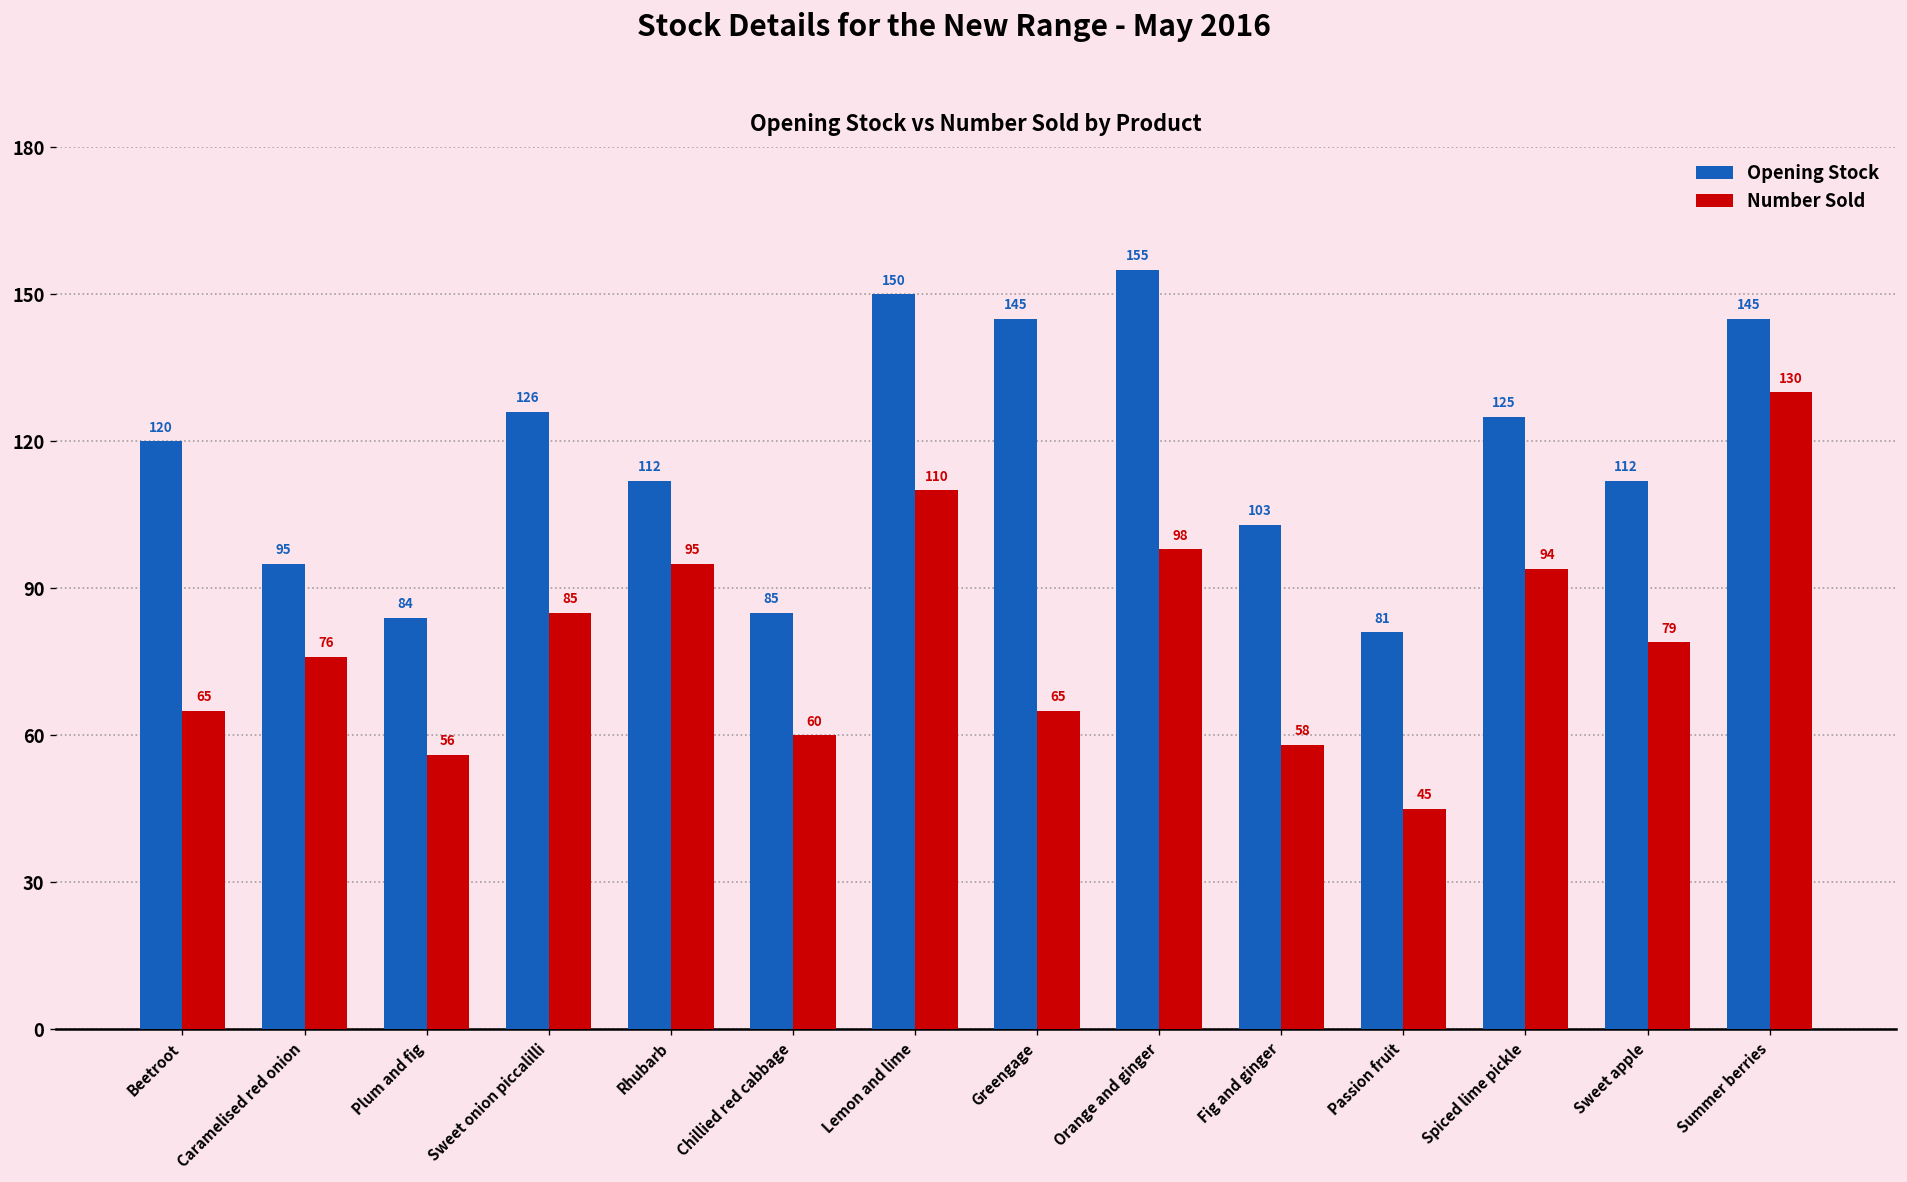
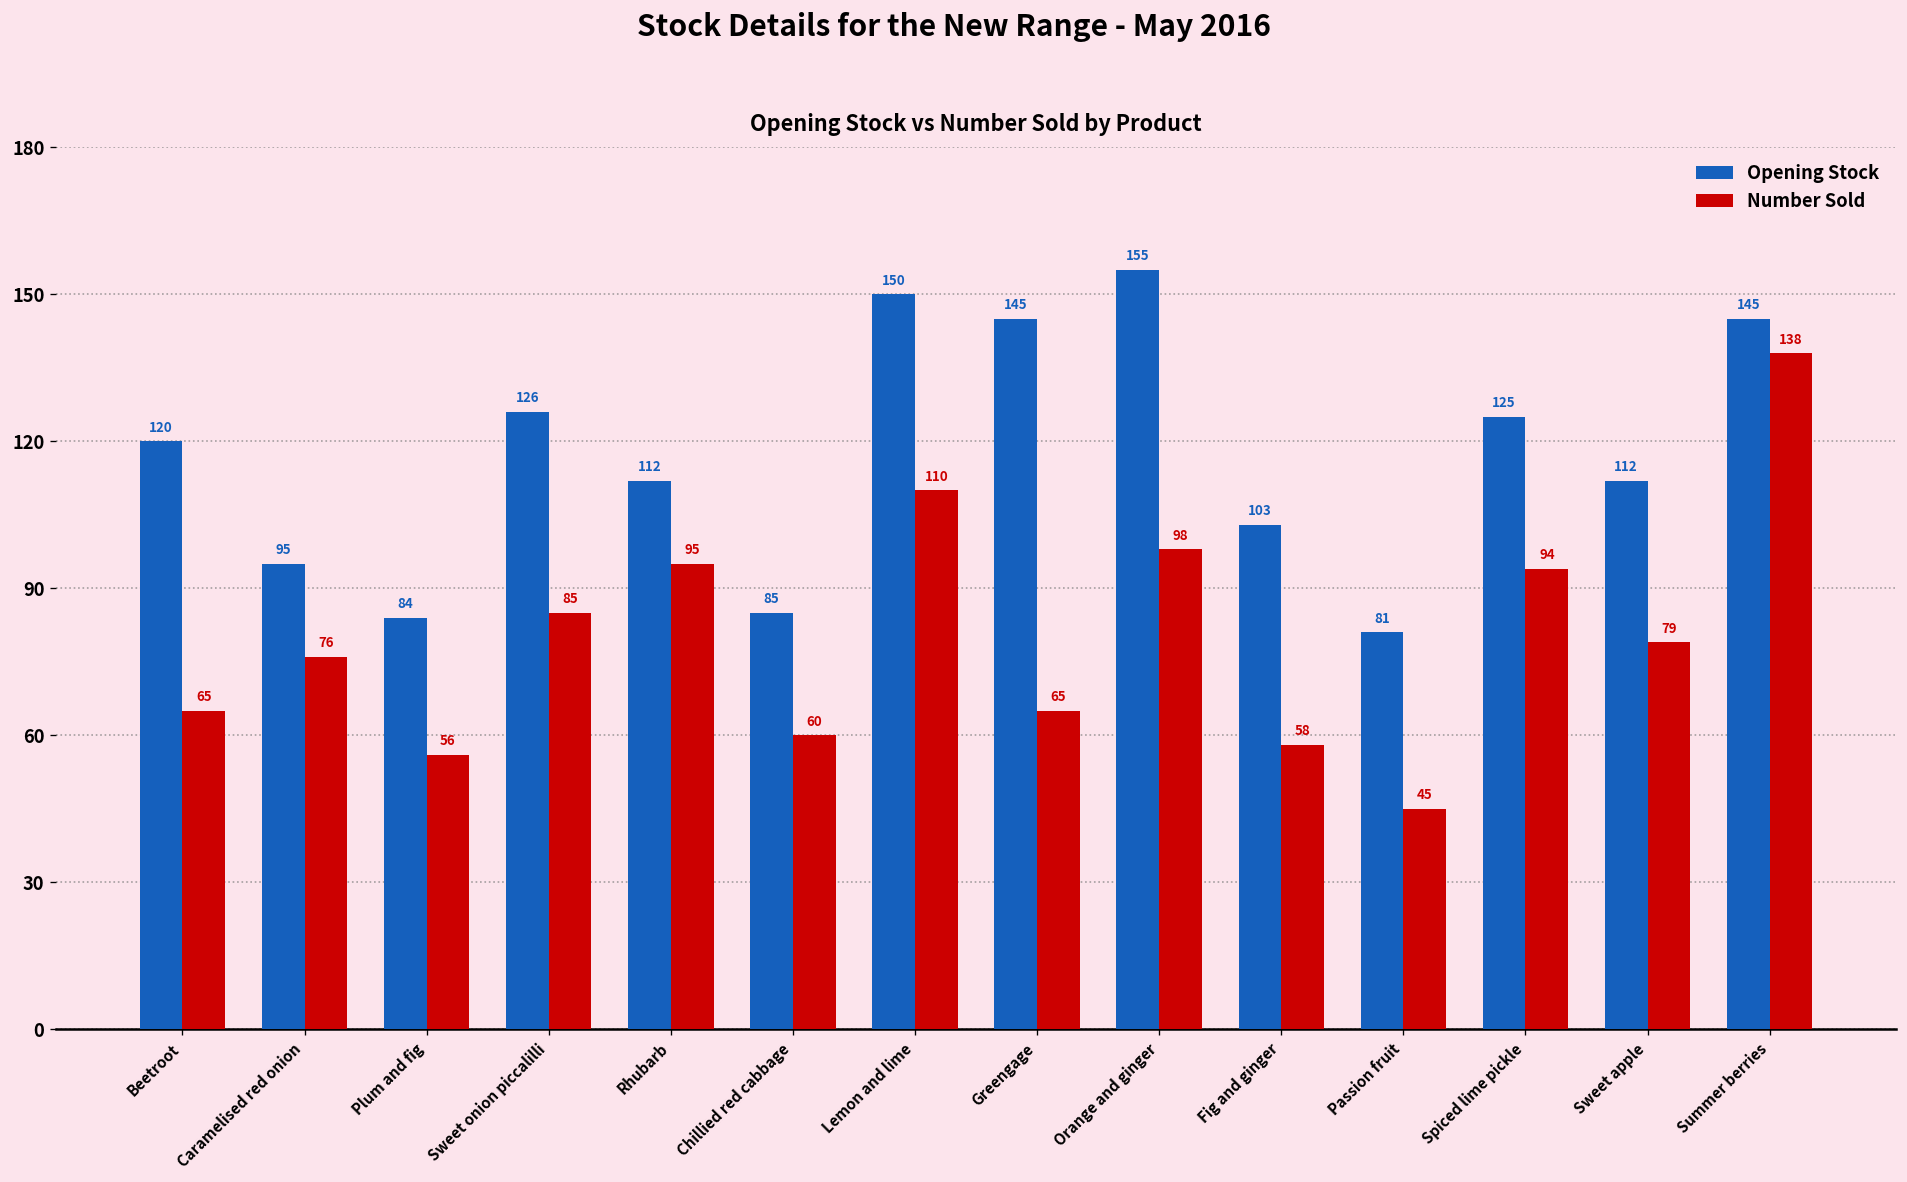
Number Sold, Summer berries: 130 -> 138
